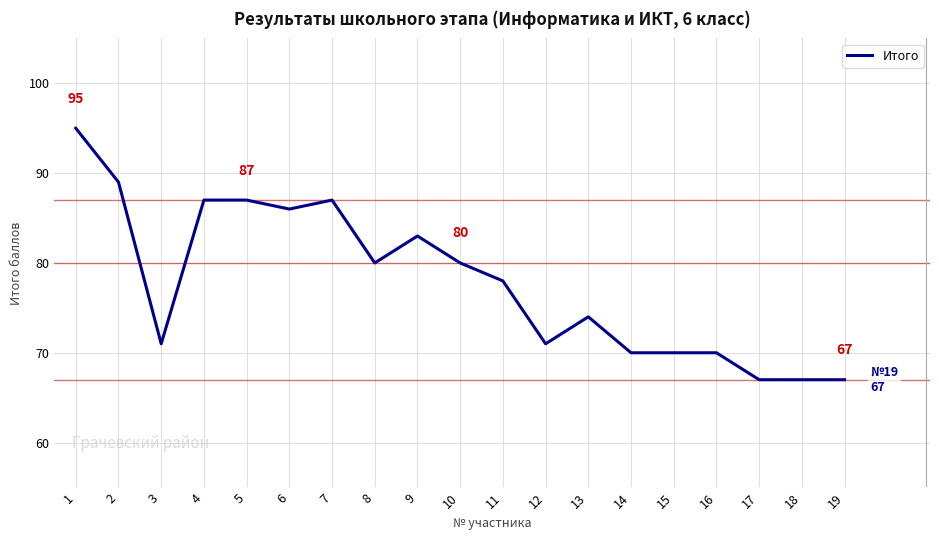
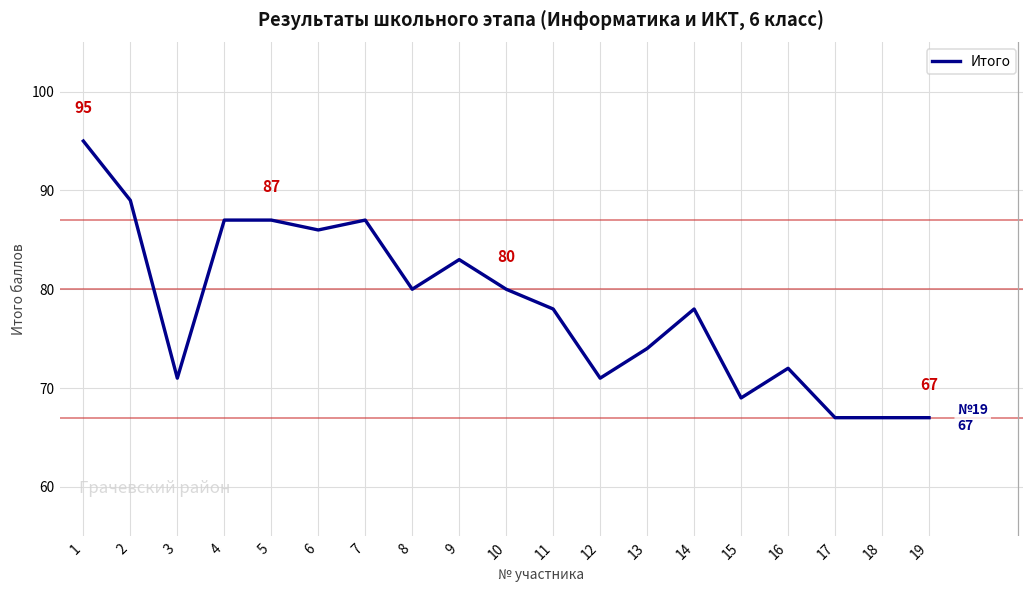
14: 70 -> 78
15: 70 -> 69
16: 70 -> 72
